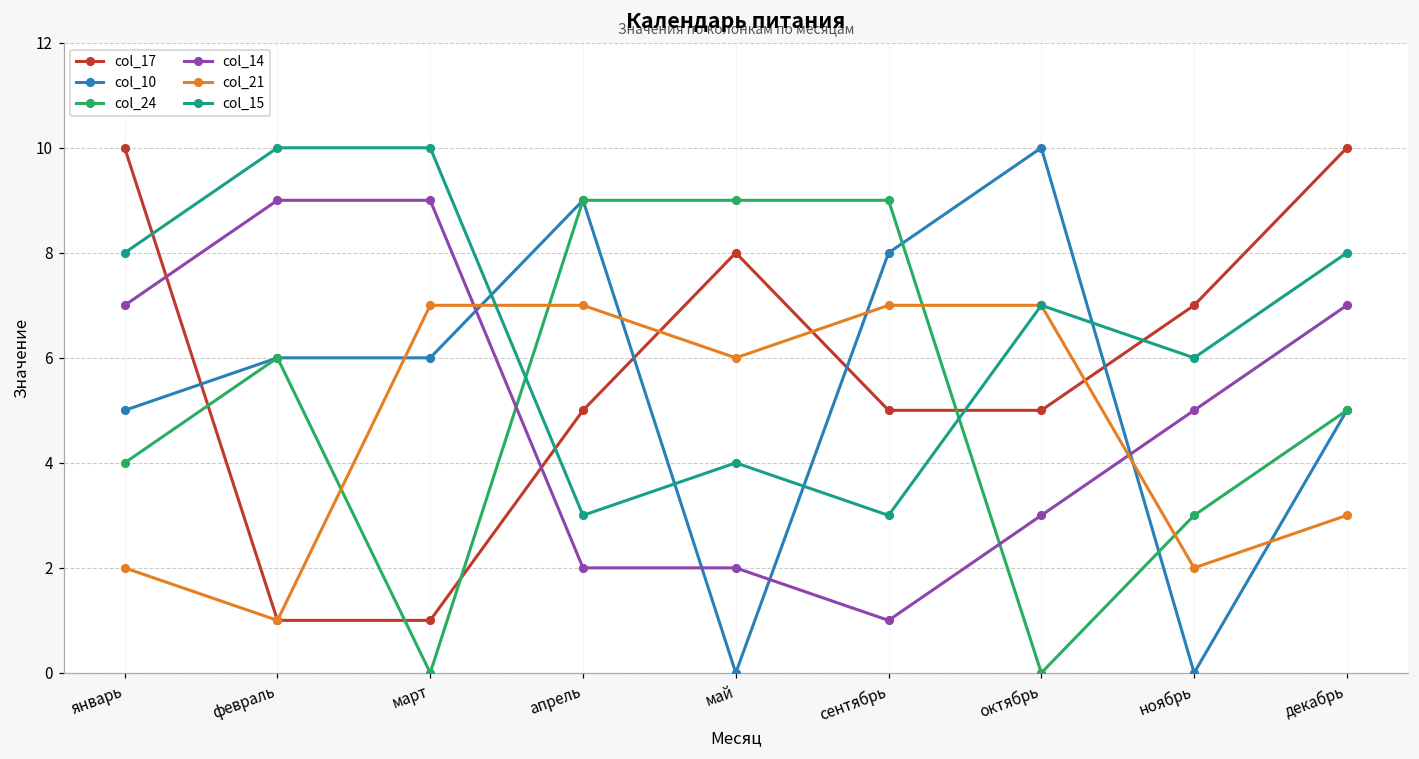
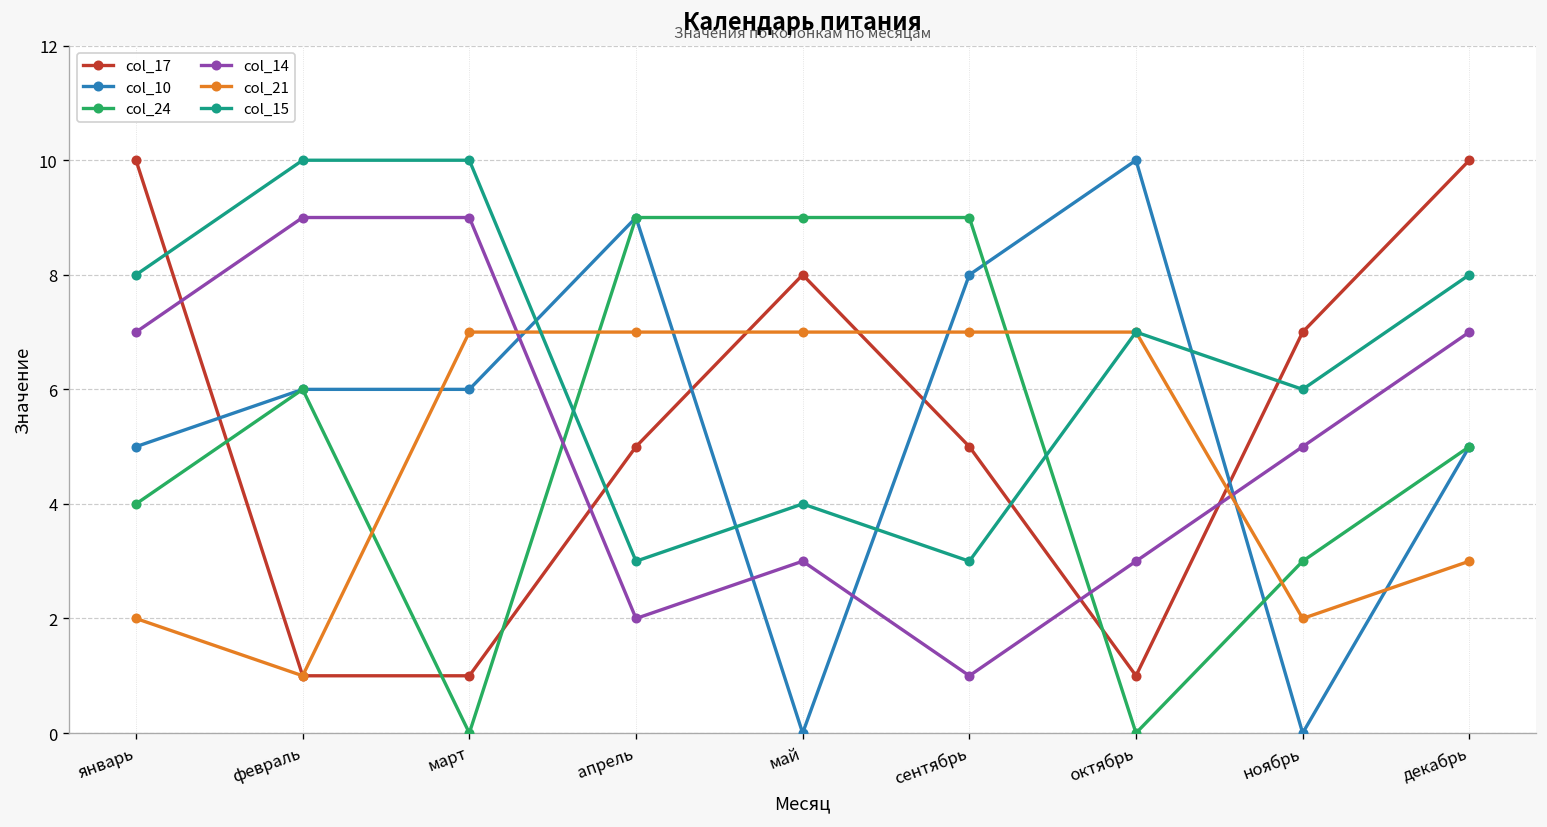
col_14, май: 2 -> 3
col_21, май: 6 -> 7
col_17, октябрь: 5 -> 1
